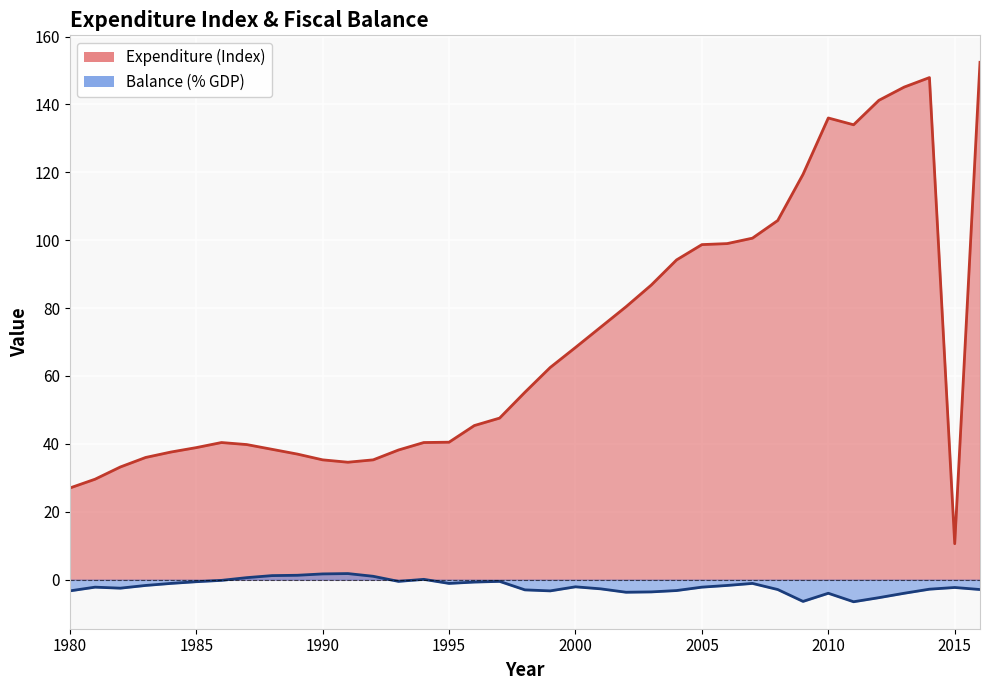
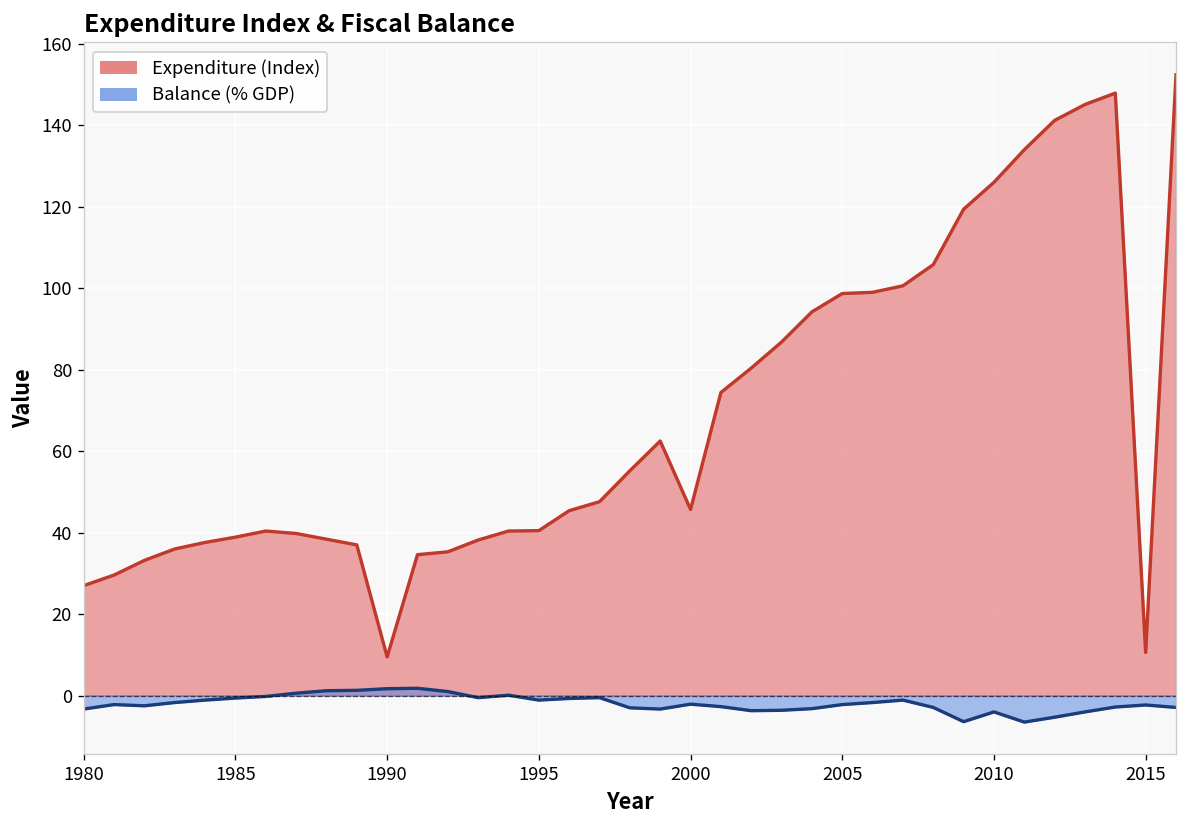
Expenditure (Index), 1990: 35 -> 10
Expenditure (Index), 2000: 68 -> 46
Expenditure (Index), 2010: 136 -> 126
